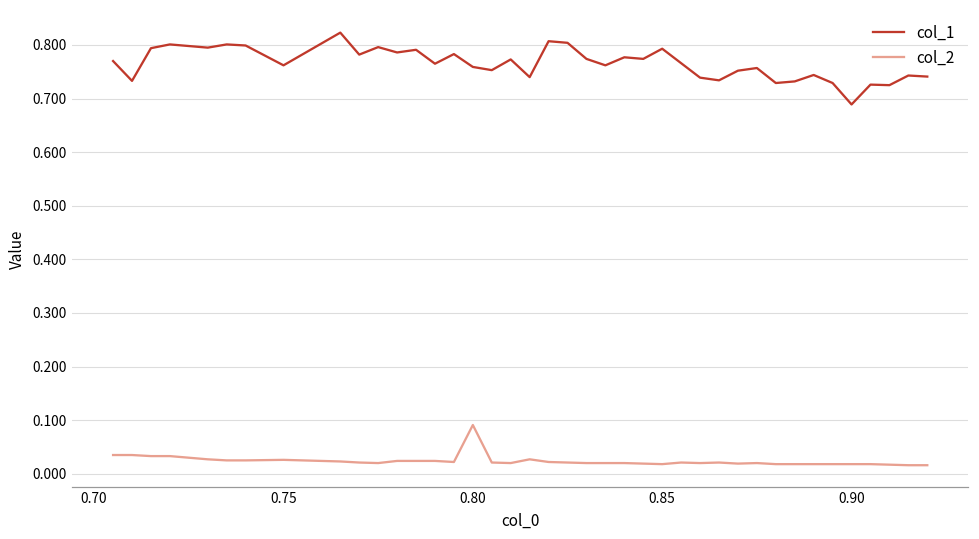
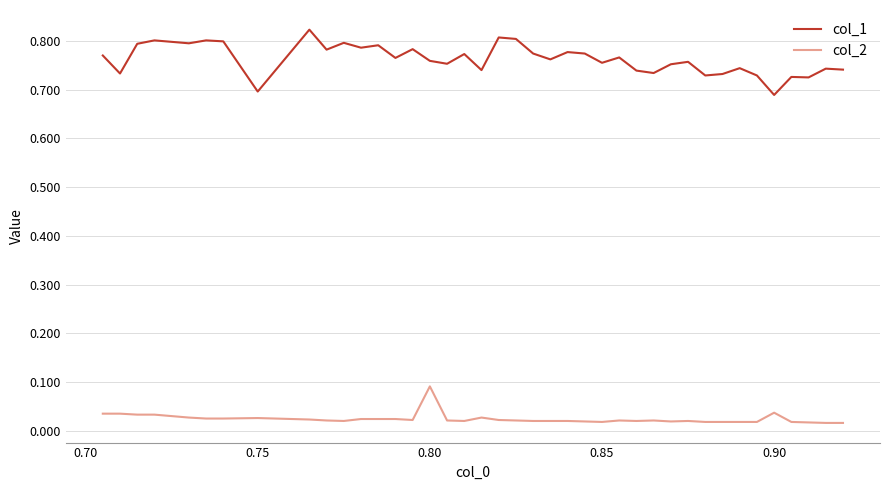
col_1, 0.75: 0.76 -> 0.70
col_1, 0.85: 0.79 -> 0.76
col_2, 0.90: 0.02 -> 0.04
